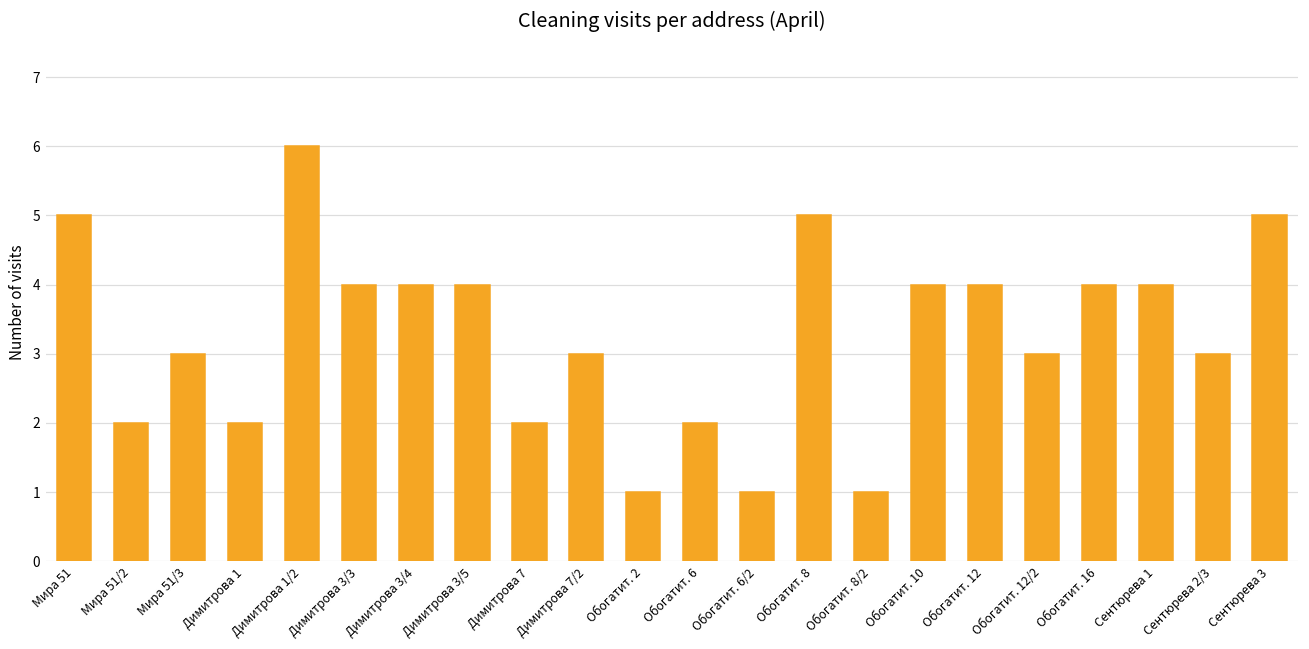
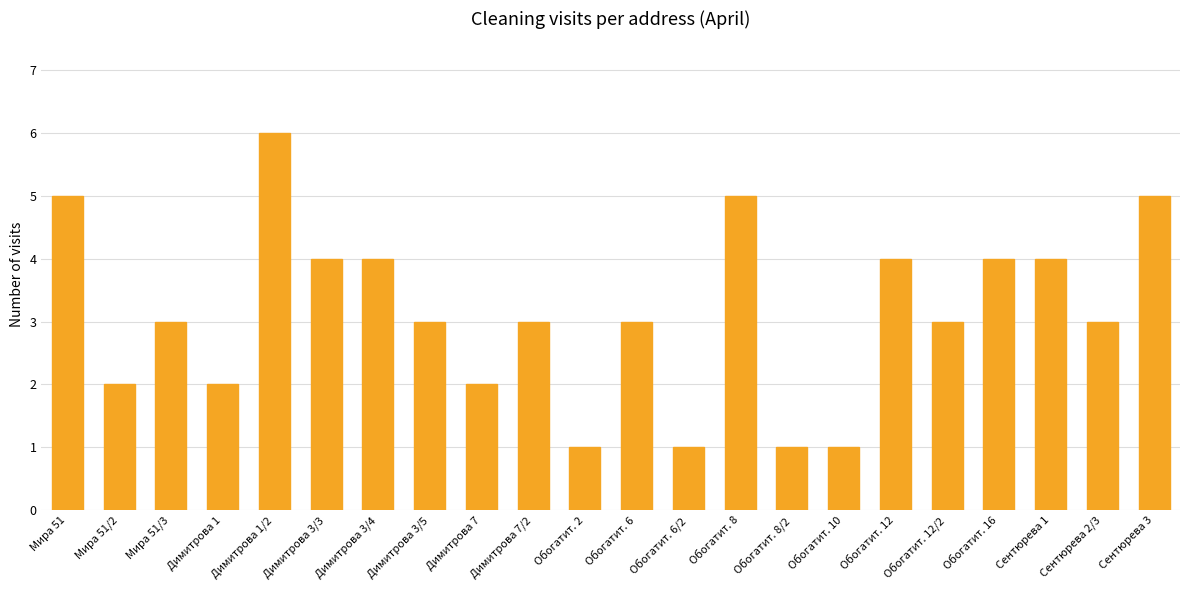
Димитрова 3/5: 4 -> 3
Обогатит. 6: 2 -> 3
Обогатит. 10: 4 -> 1
